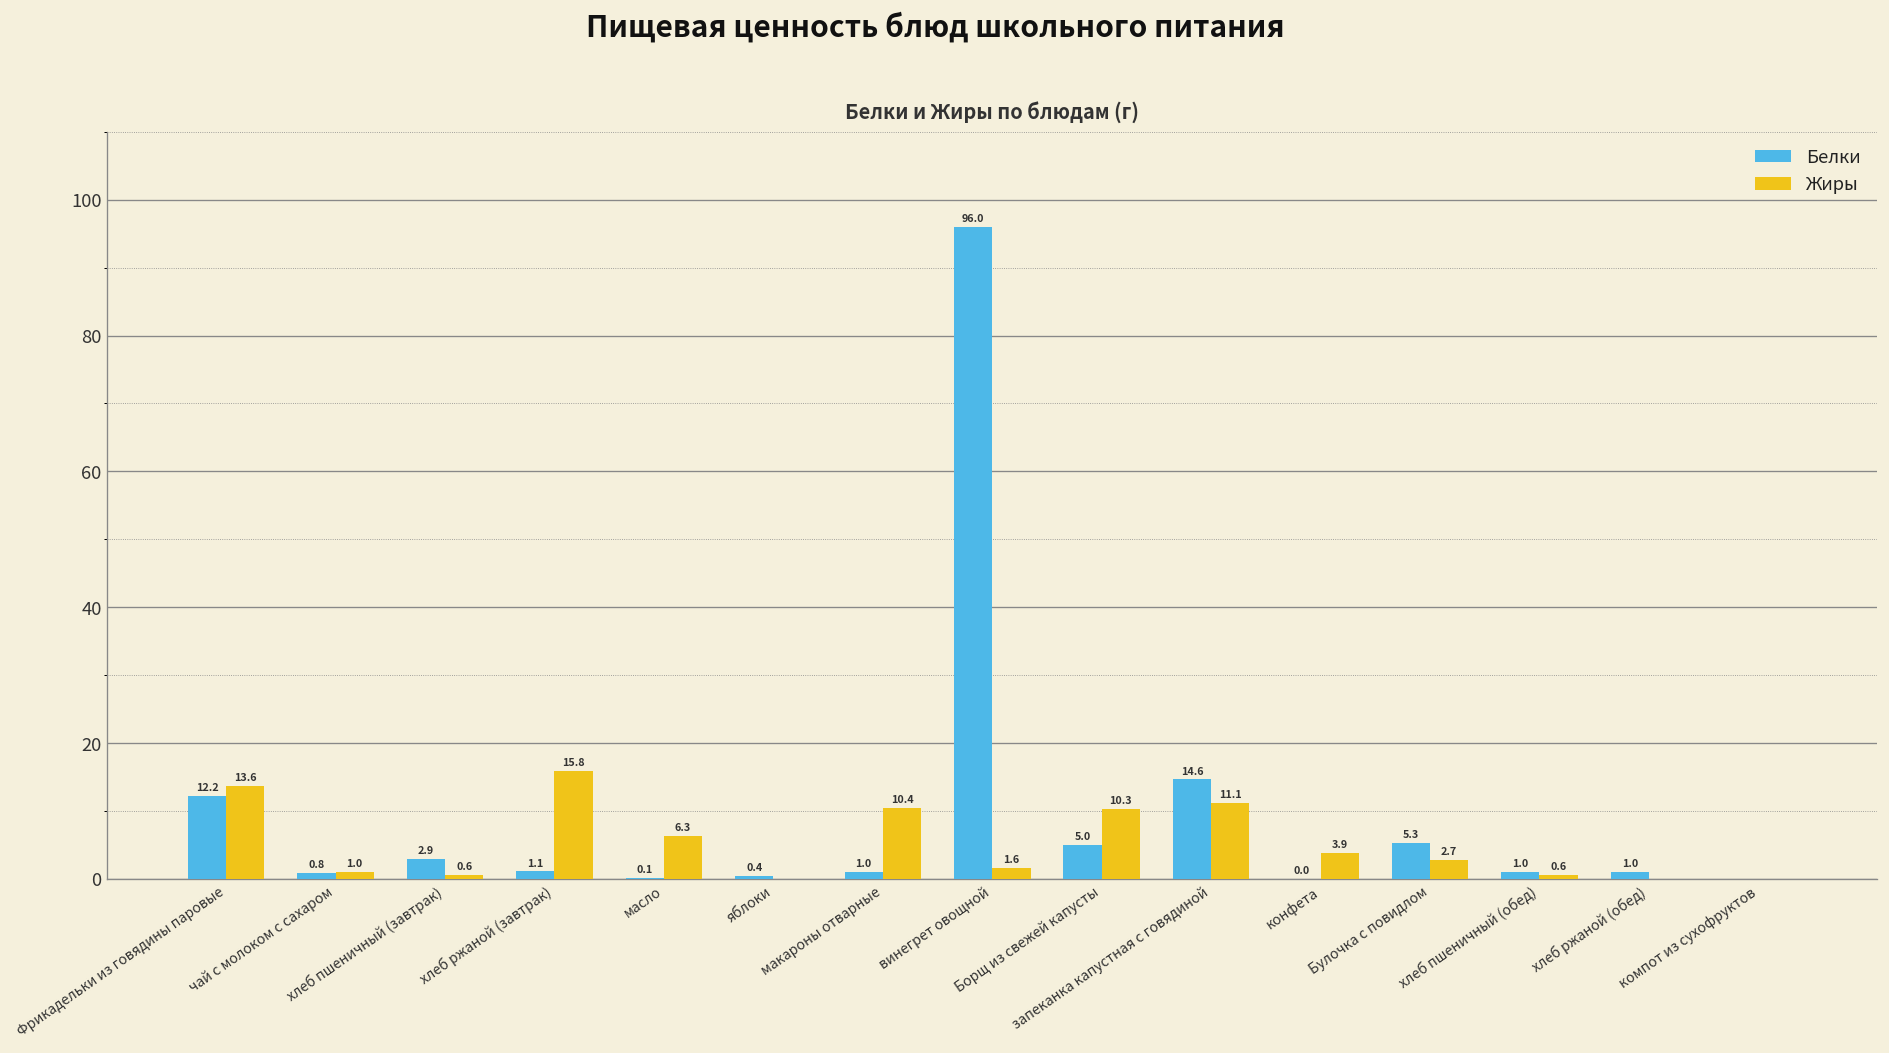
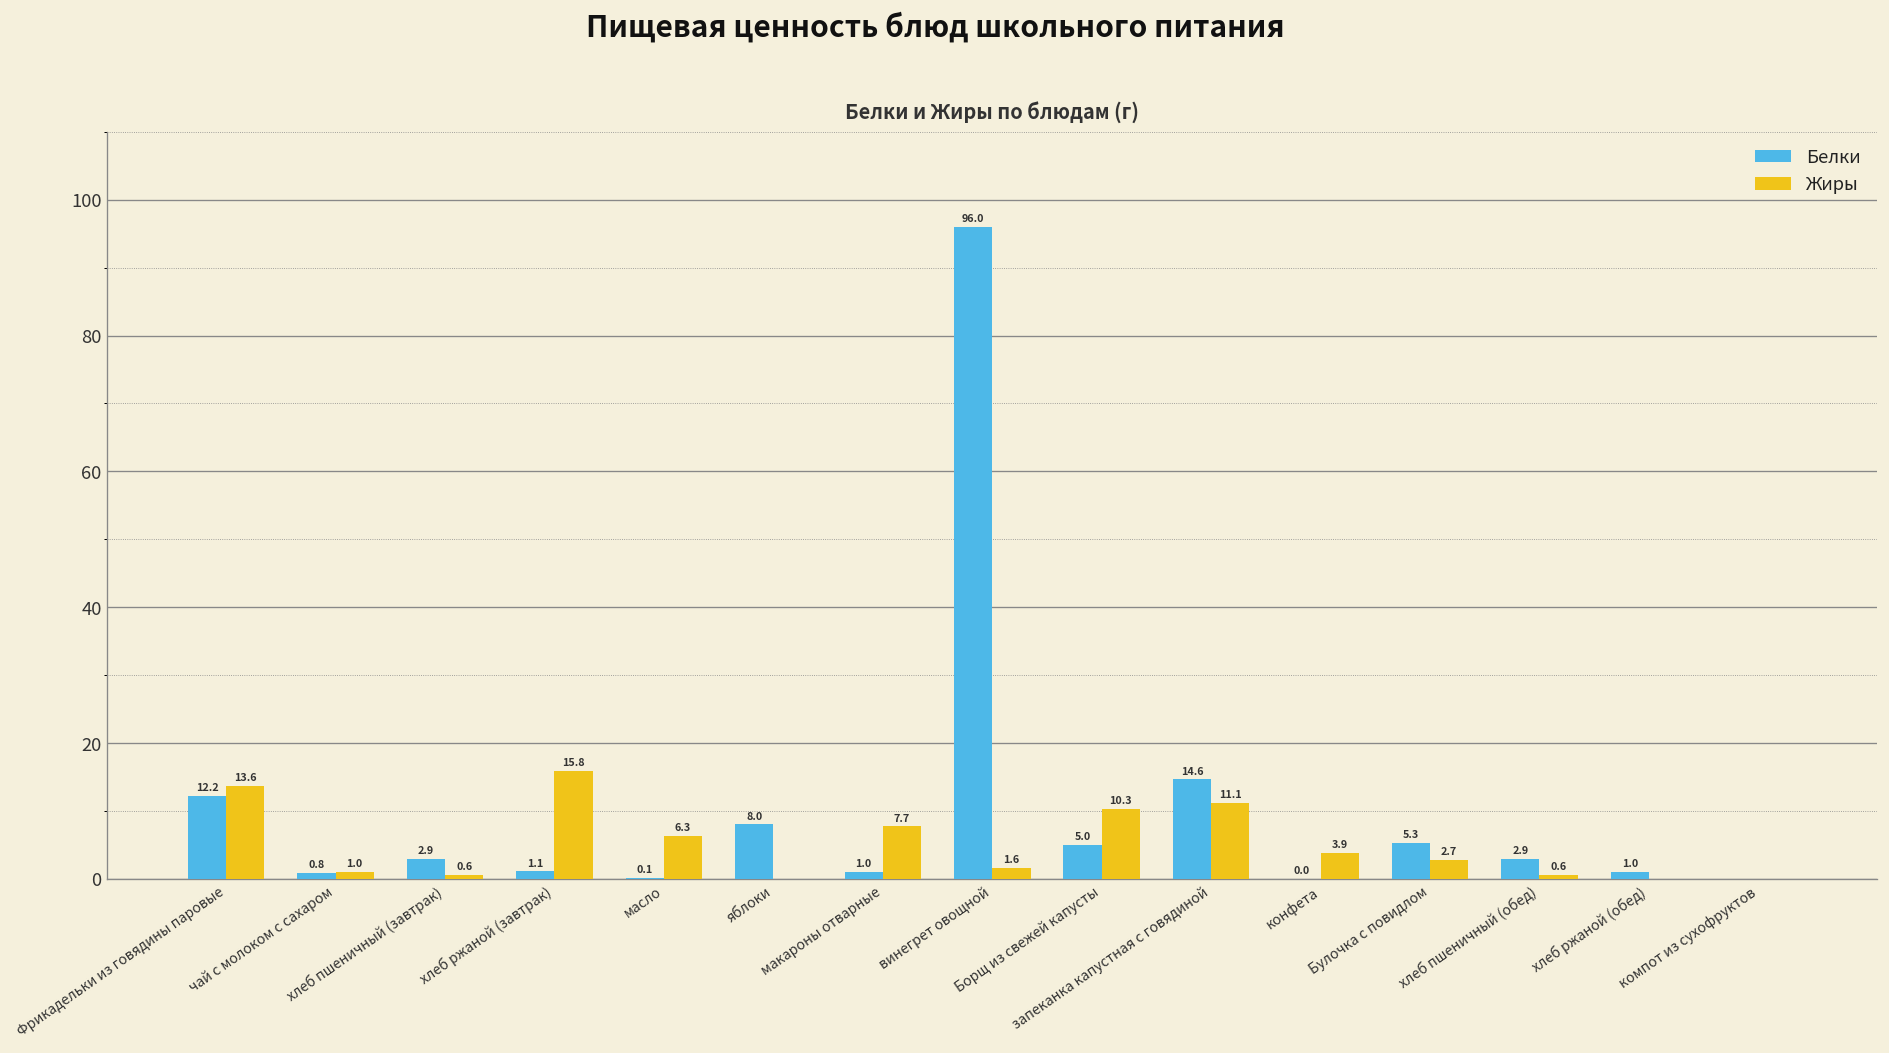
Белки, яблоки: 0.4 -> 8.0
Жиры, макароны отварные: 10.4 -> 7.7
Белки, хлеб пшеничный (обед): 1.0 -> 2.9
